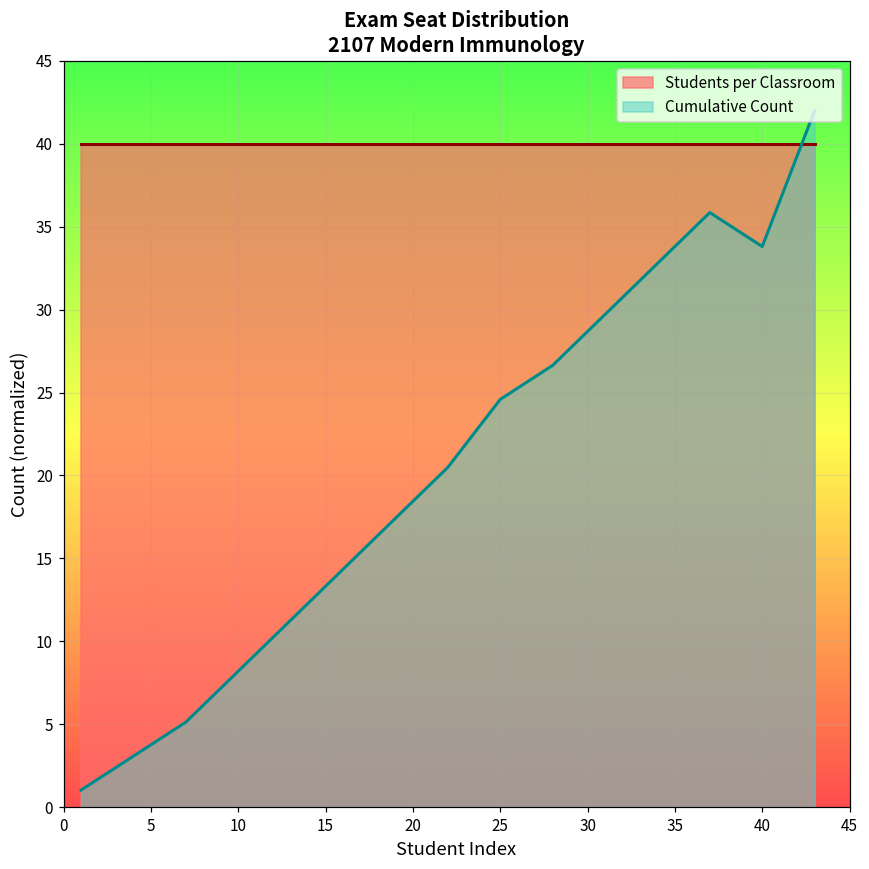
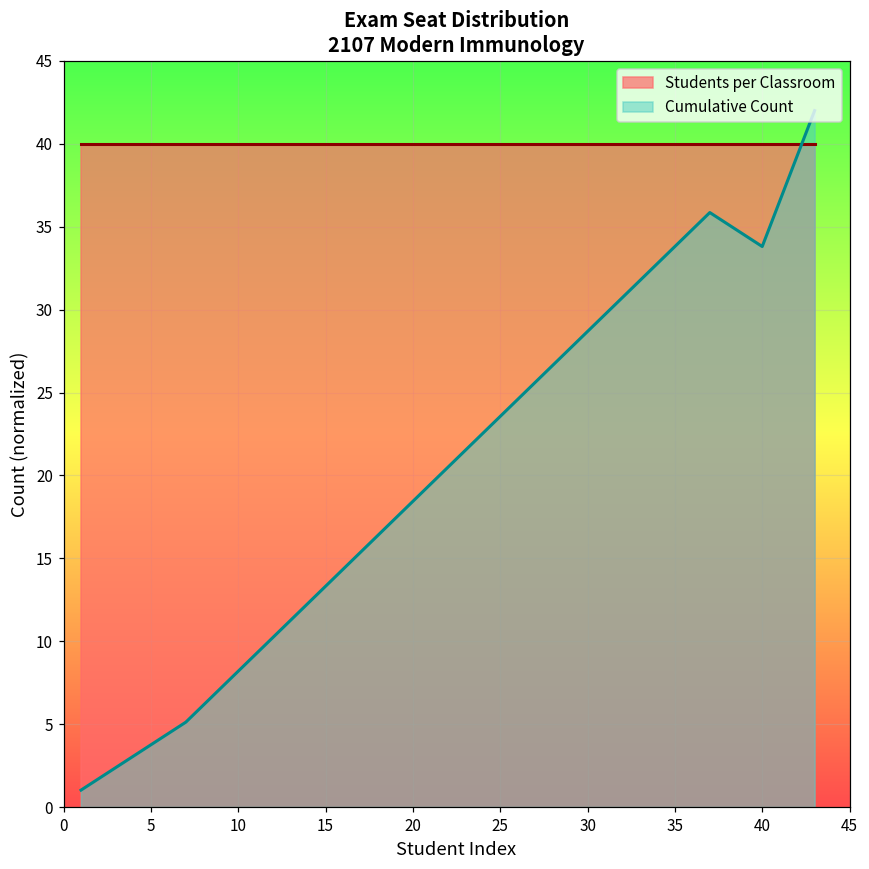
Cumulative Count, 25: 24.6 -> 23.6
